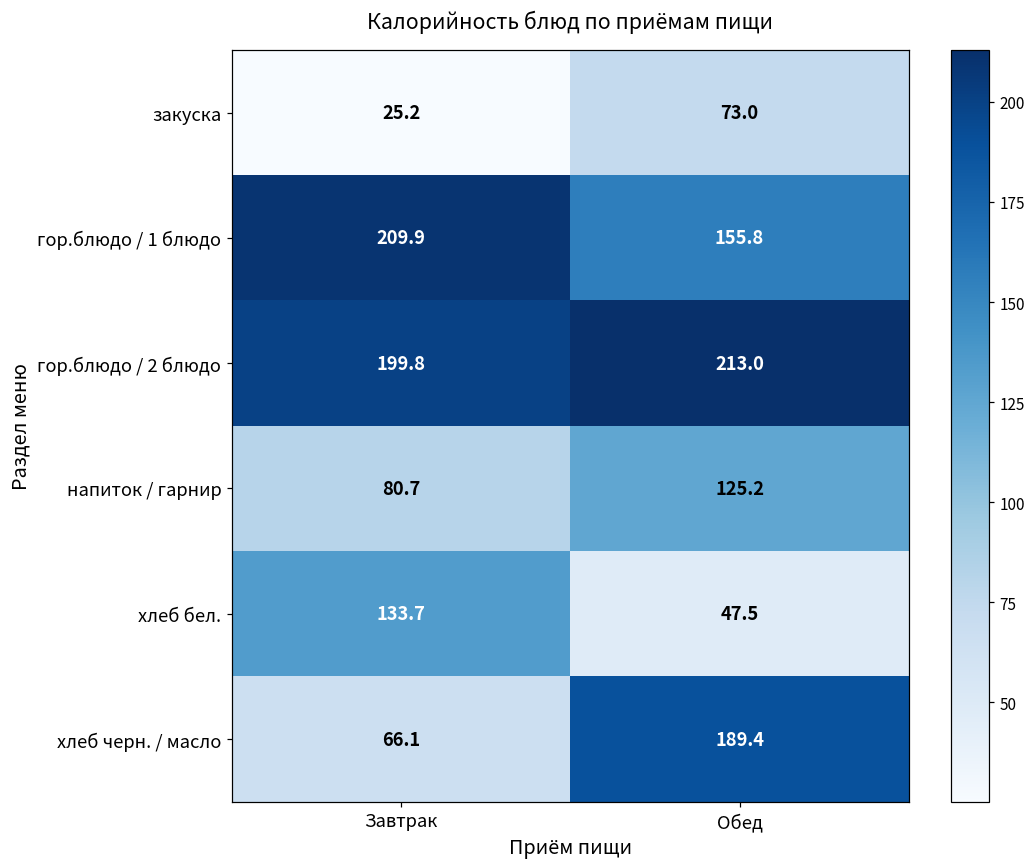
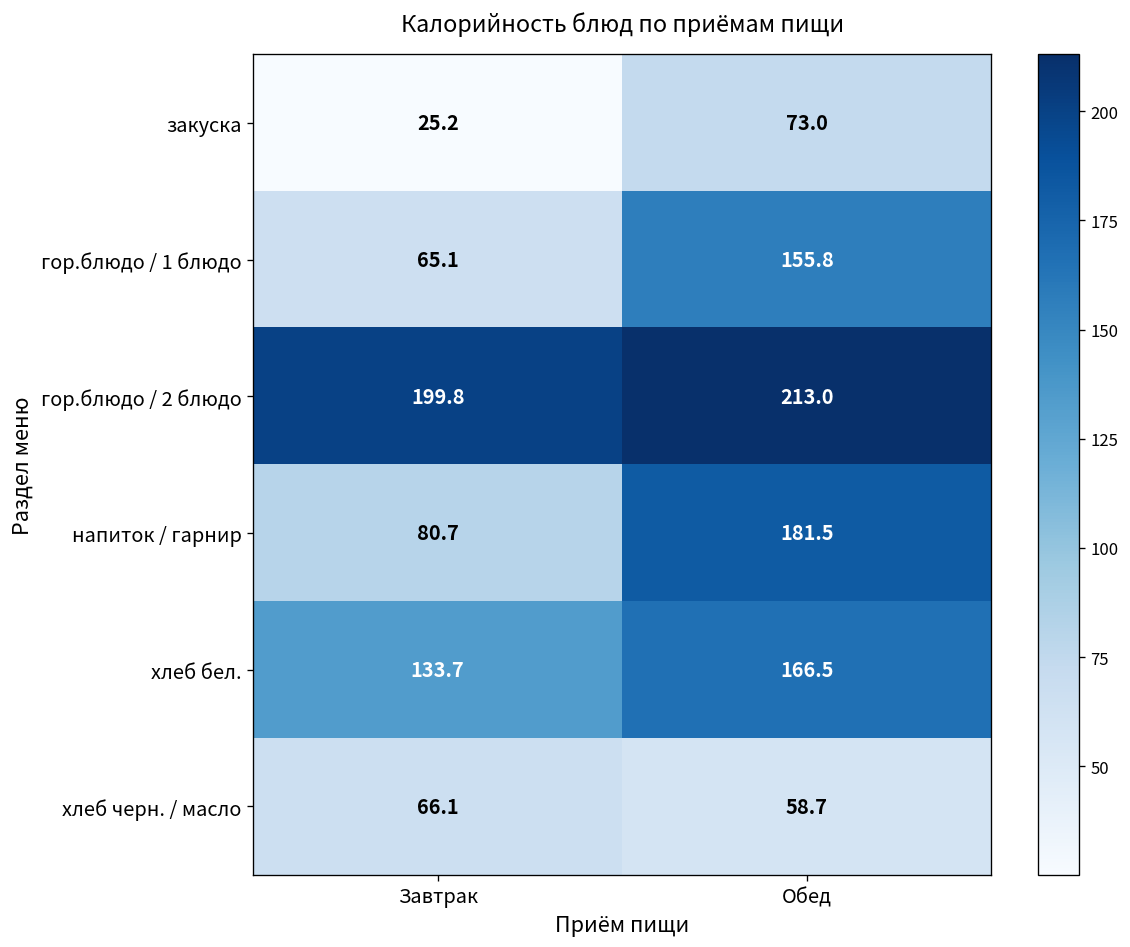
гор.блюдо / 1 блюдо, Завтрак: 209.9 -> 65.1
напиток / гарнир, Обед: 125.2 -> 181.5
хлеб бел., Обед: 47.5 -> 166.5
хлеб черн. / масло, Обед: 189.4 -> 58.7
